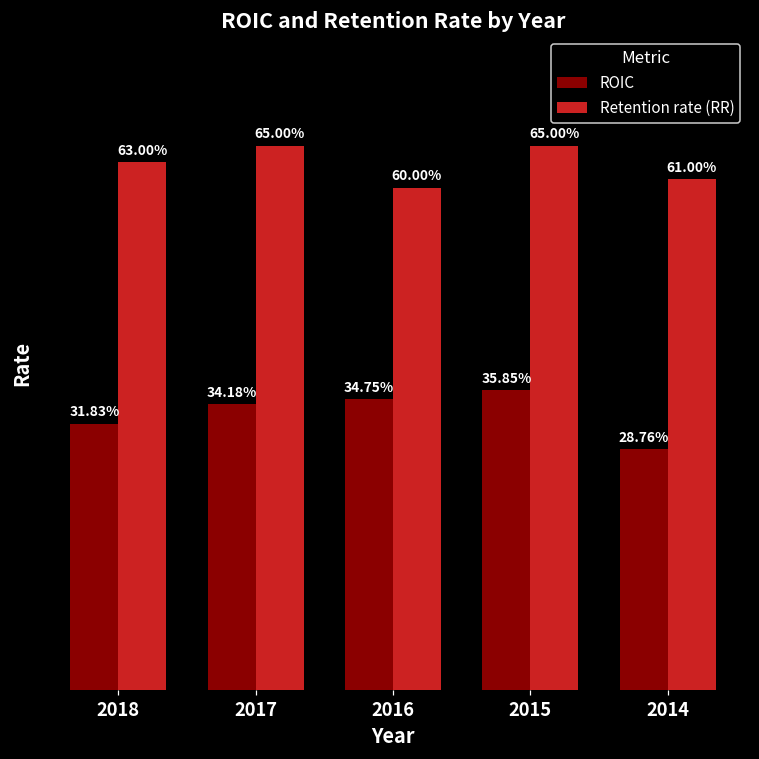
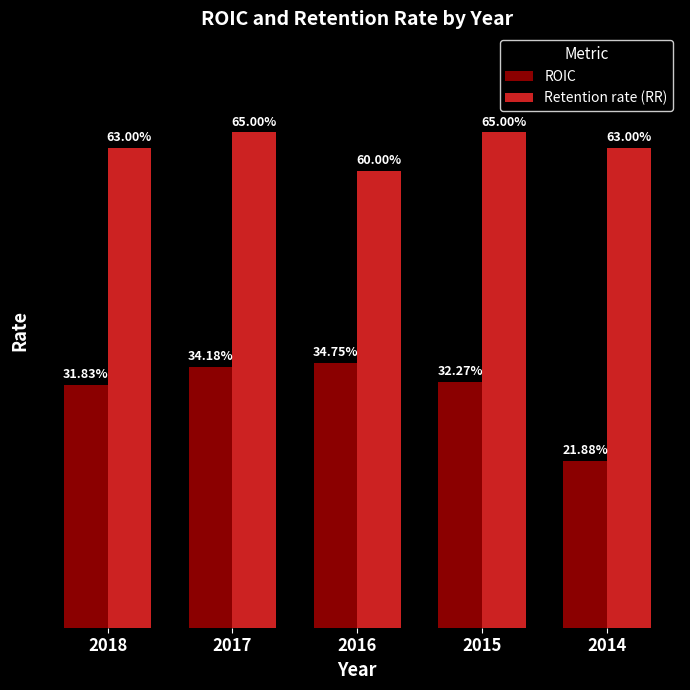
ROIC, 2015: 35.85% -> 32.27%
ROIC, 2014: 28.76% -> 21.88%
Retention rate (RR), 2014: 61.00% -> 63.00%
